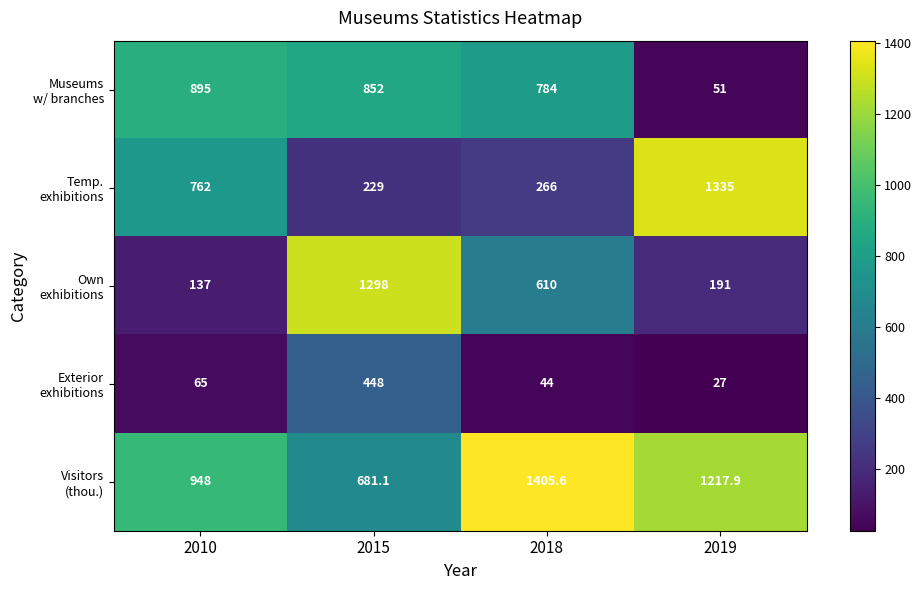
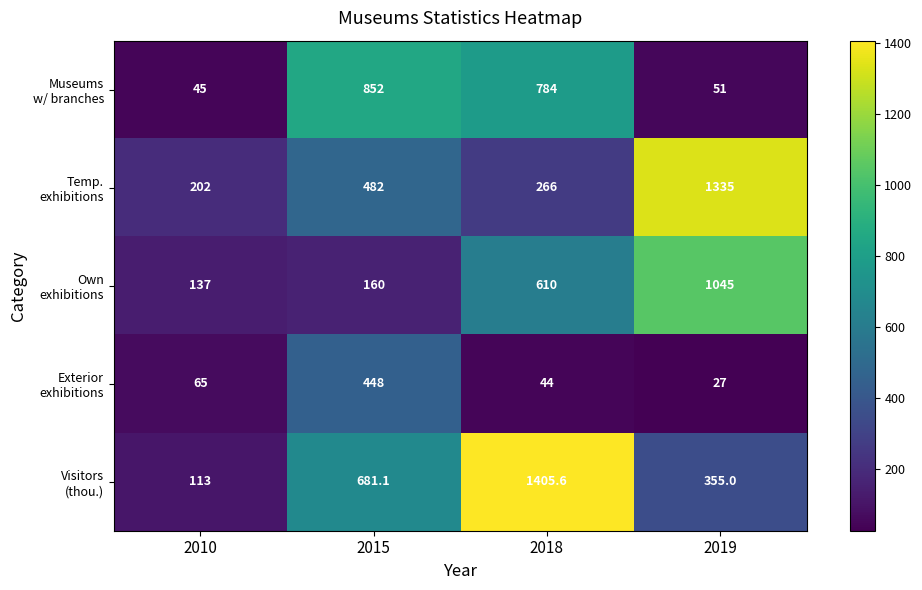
Museums w/ branches, 2010: 895 -> 45
Temp. exhibitions, 2010: 762 -> 202
Temp. exhibitions, 2015: 229 -> 482
Own exhibitions, 2015: 1298 -> 160
Own exhibitions, 2019: 191 -> 1045
Visitors (thou.), 2010: 948 -> 113
Visitors (thou.), 2019: 1217.9 -> 355.0
